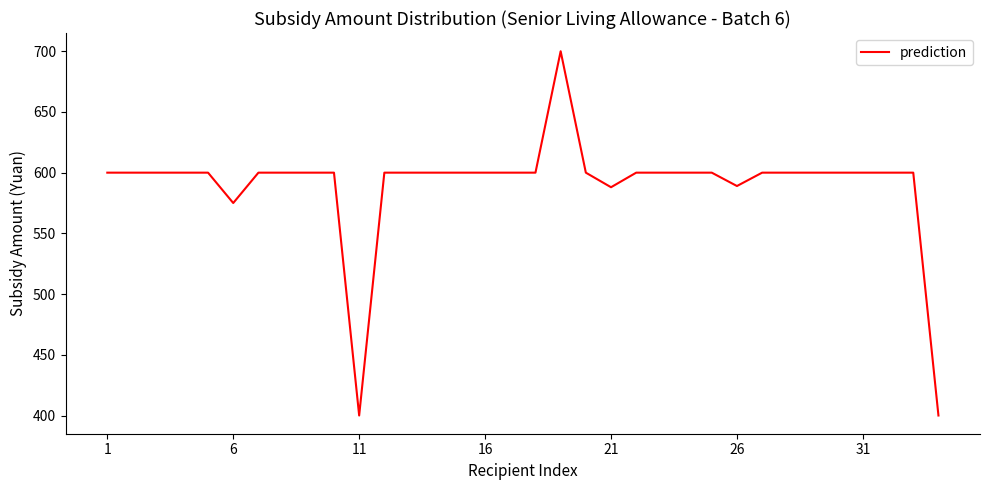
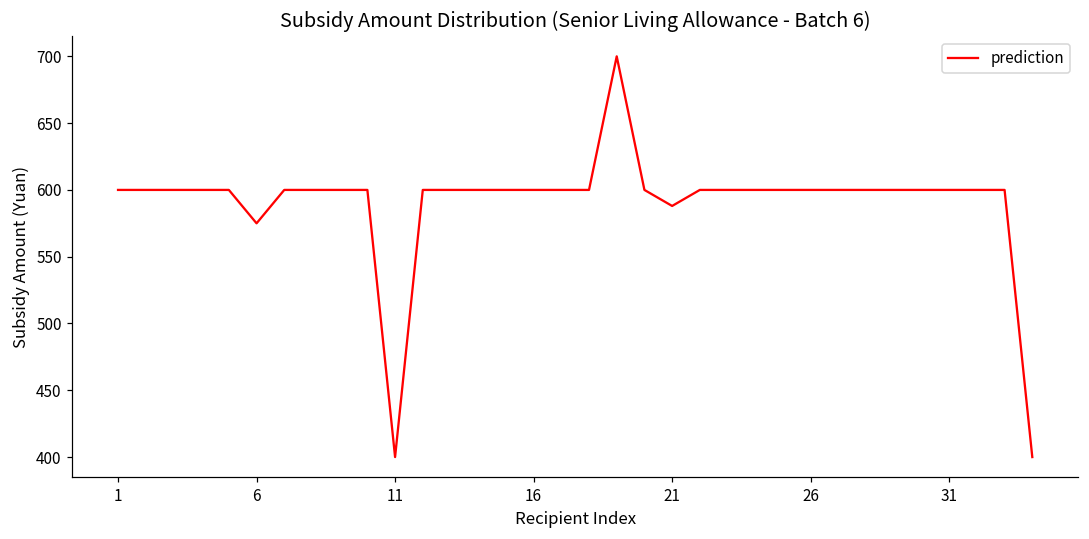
26: 589 -> 600
